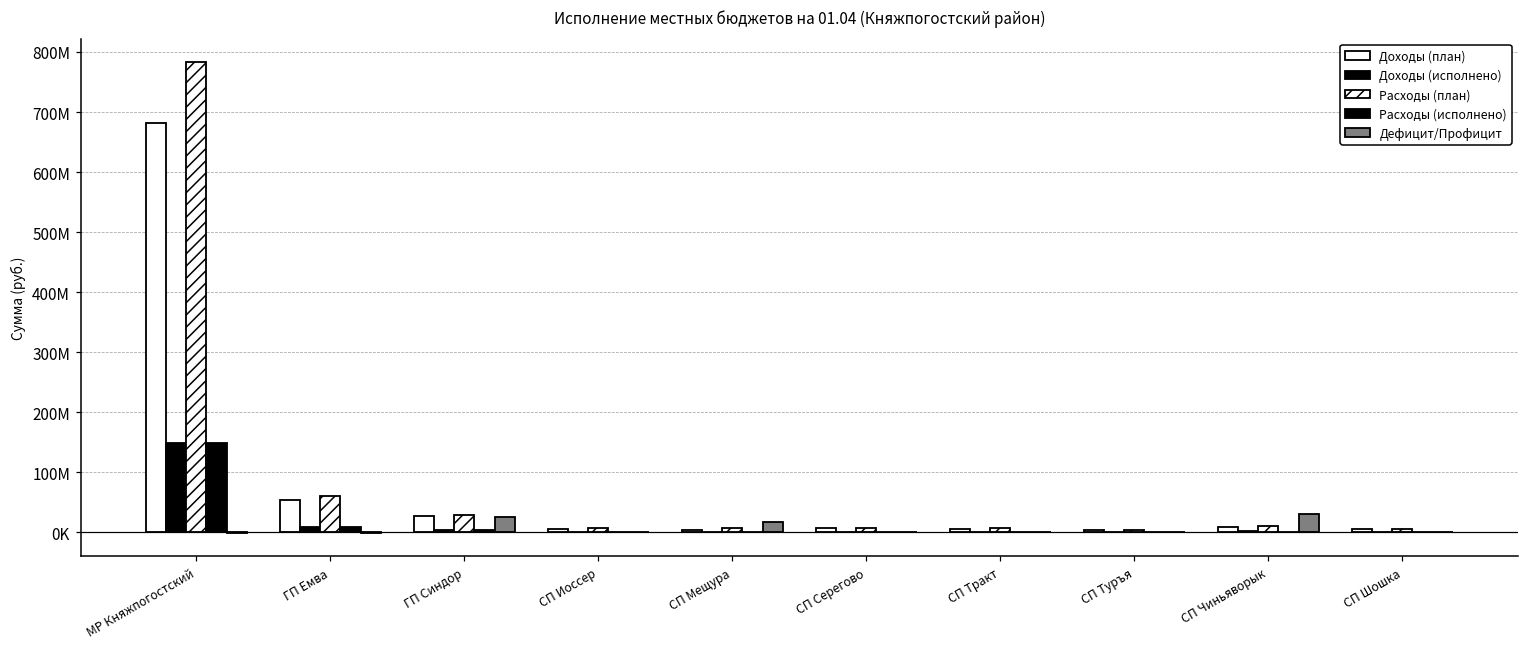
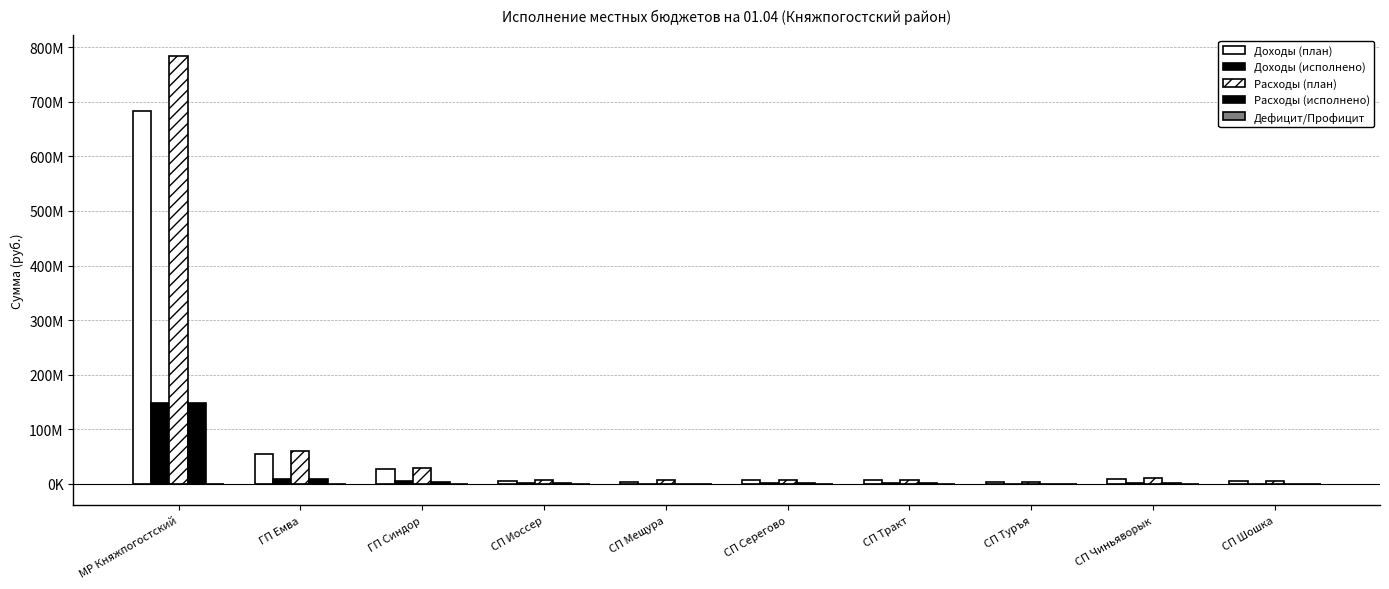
Дефицит/Профицит, ГП Синдор: 30000000 -> 0
Дефицит/Профицит, СП Мещура: 20000000 -> 0
Дефицит/Профицит, СП Чиньяворык: 30000000 -> 0
